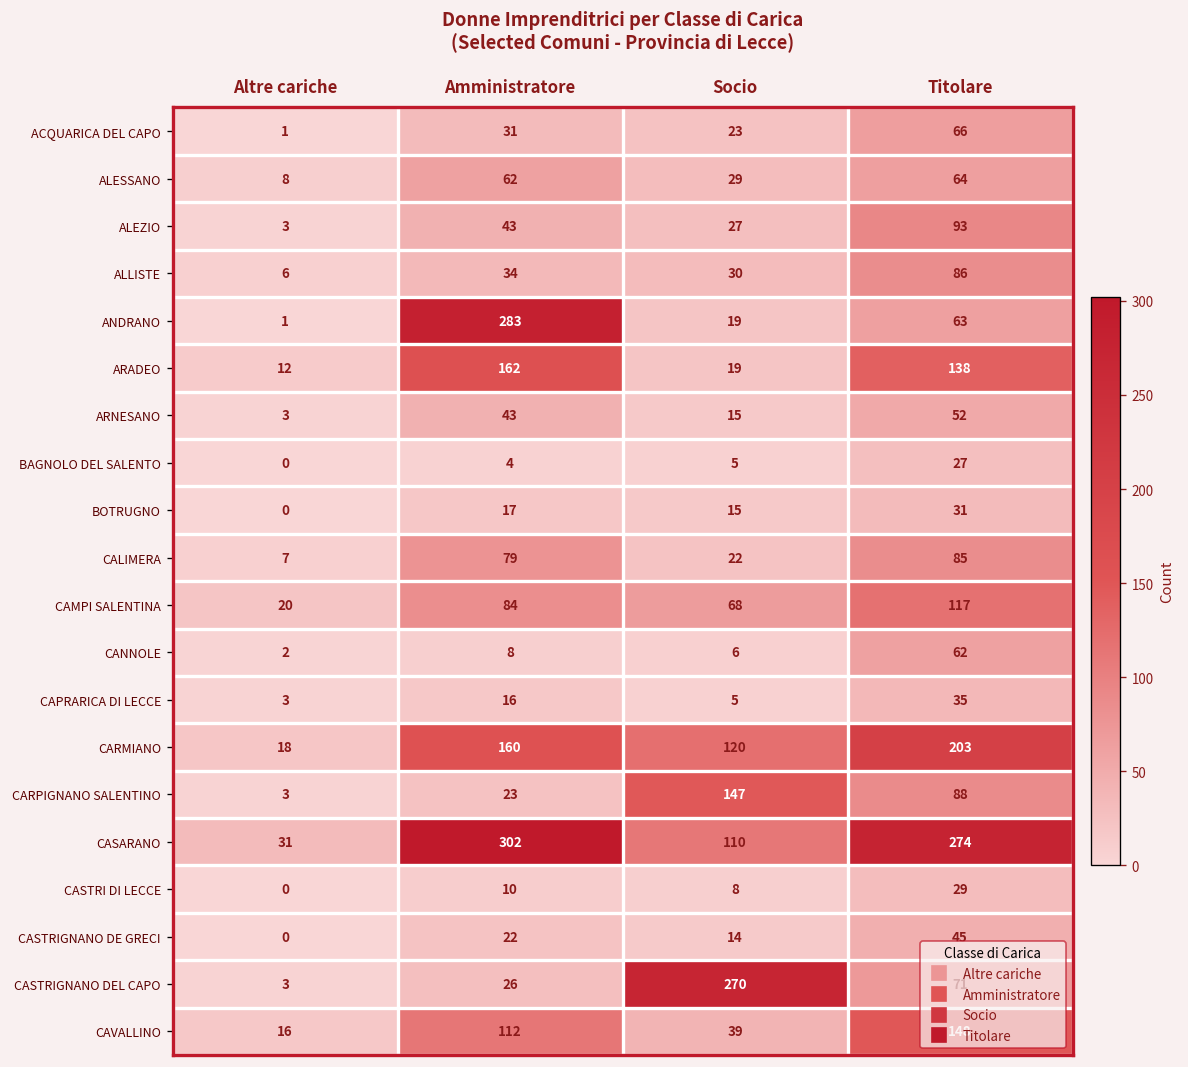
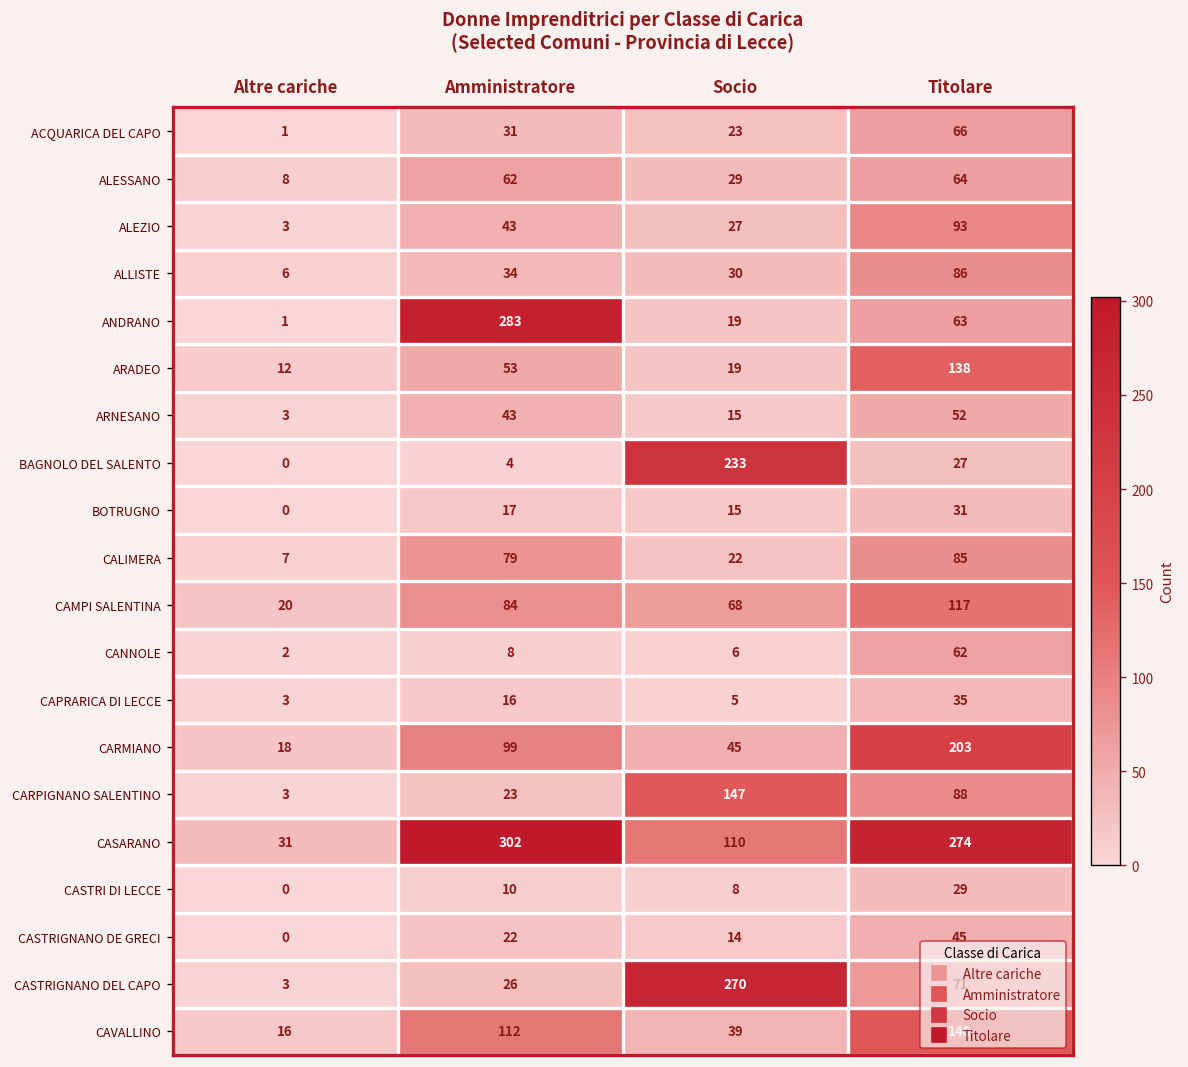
ARADEO, Amministratore: 162 -> 53
BAGNOLO DEL SALENTO, Socio: 5 -> 233
CARMIANO, Amministratore: 160 -> 99
CARMIANO, Socio: 120 -> 45
